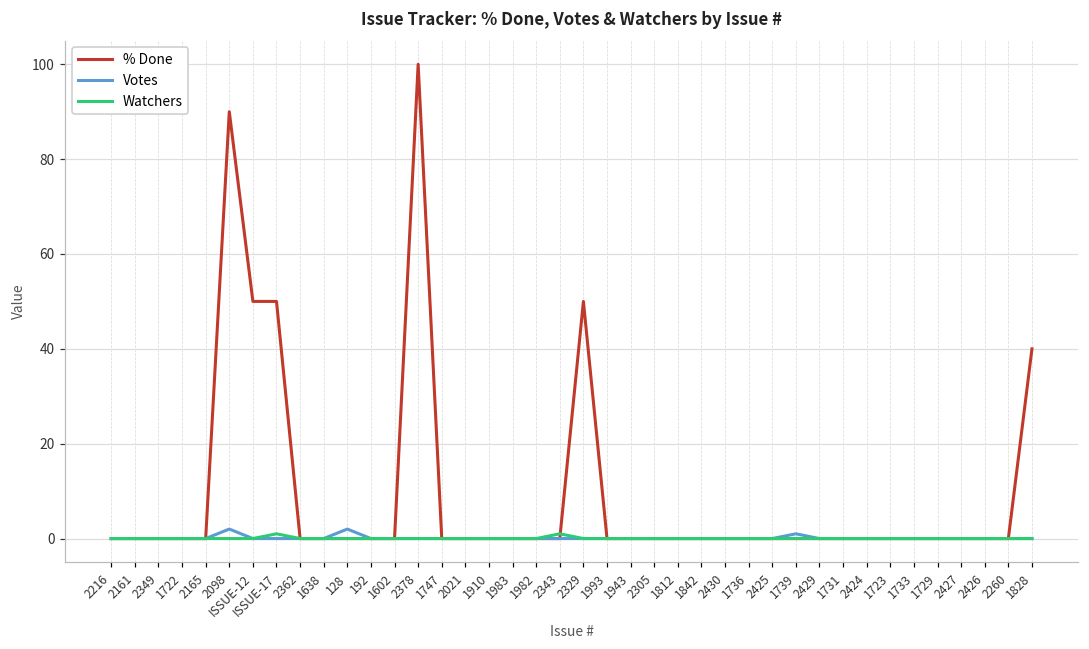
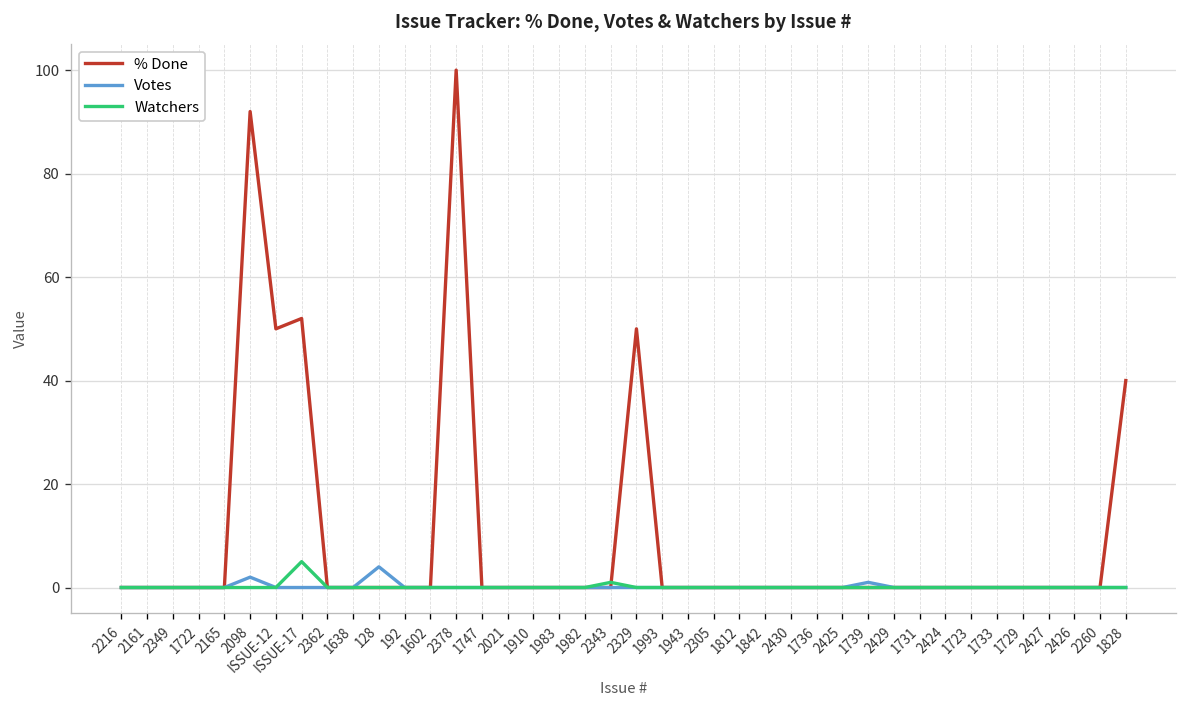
% Done, 2098: 90 -> 92
% Done, ISSUE-17: 50 -> 52
Watchers, ISSUE-17: 1 -> 5
Votes, 128: 2 -> 4
